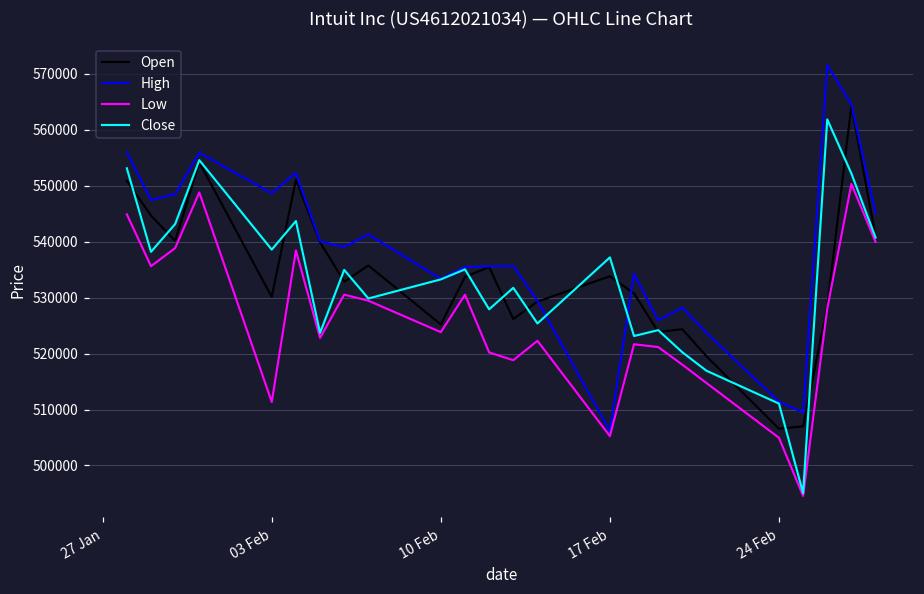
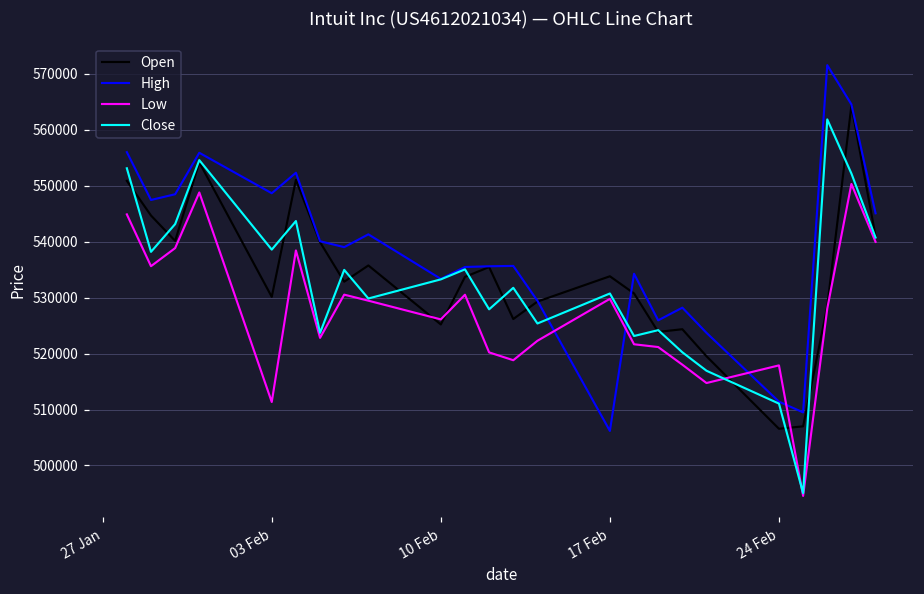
Low, 10 Feb: 524000 -> 526000
Low, 17 Feb: 505000 -> 530000
Close, 17 Feb: 537000 -> 531000
Low, 24 Feb: 505000 -> 518000
